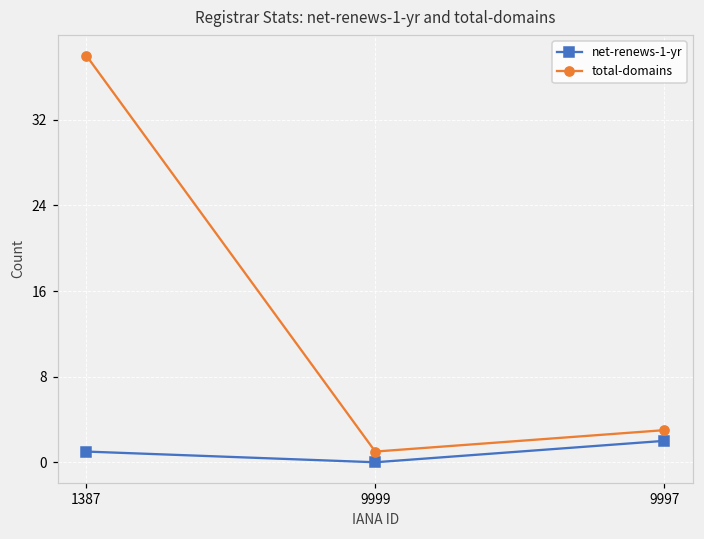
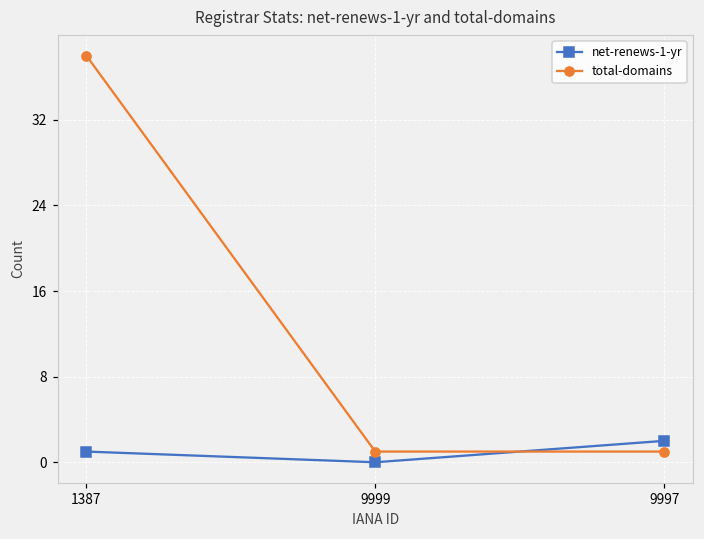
total-domains, 9997: 3 -> 1
